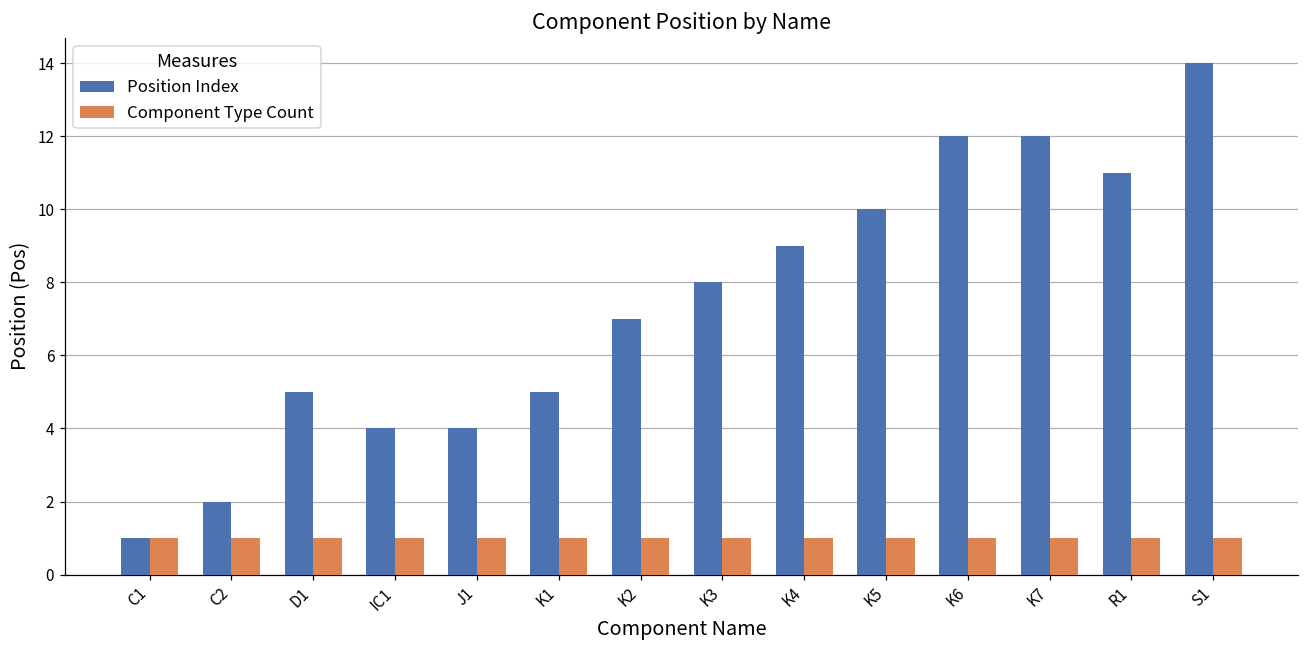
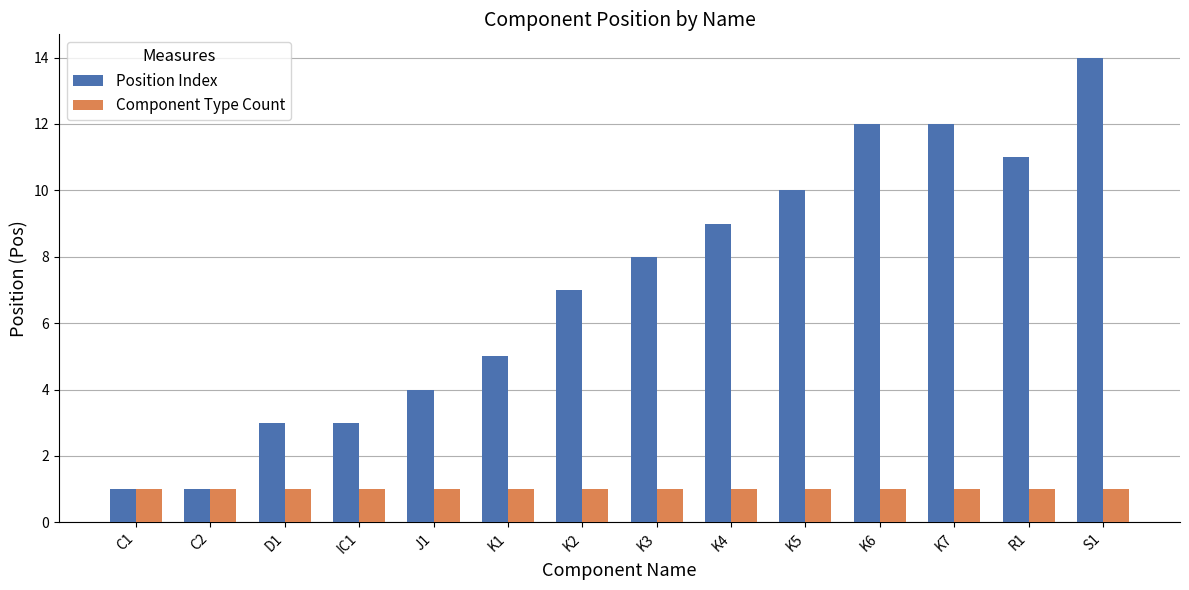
Position Index, C2: 2 -> 1
Position Index, D1: 5 -> 3
Position Index, IC1: 4 -> 3
